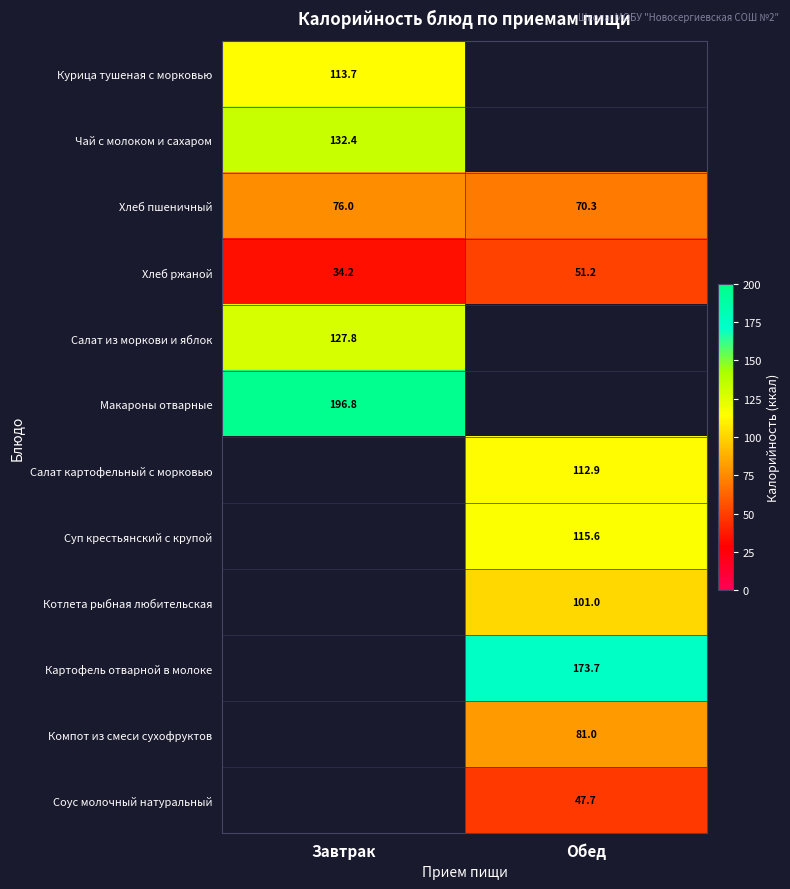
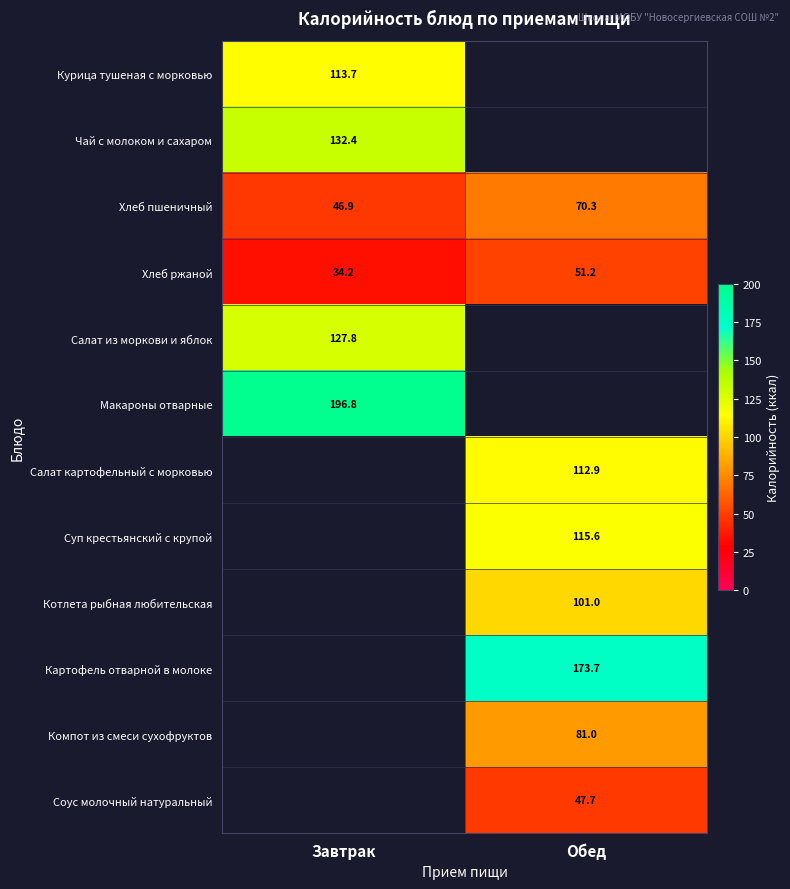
Хлеб пшеничный, Завтрак: 76.0 -> 46.9
